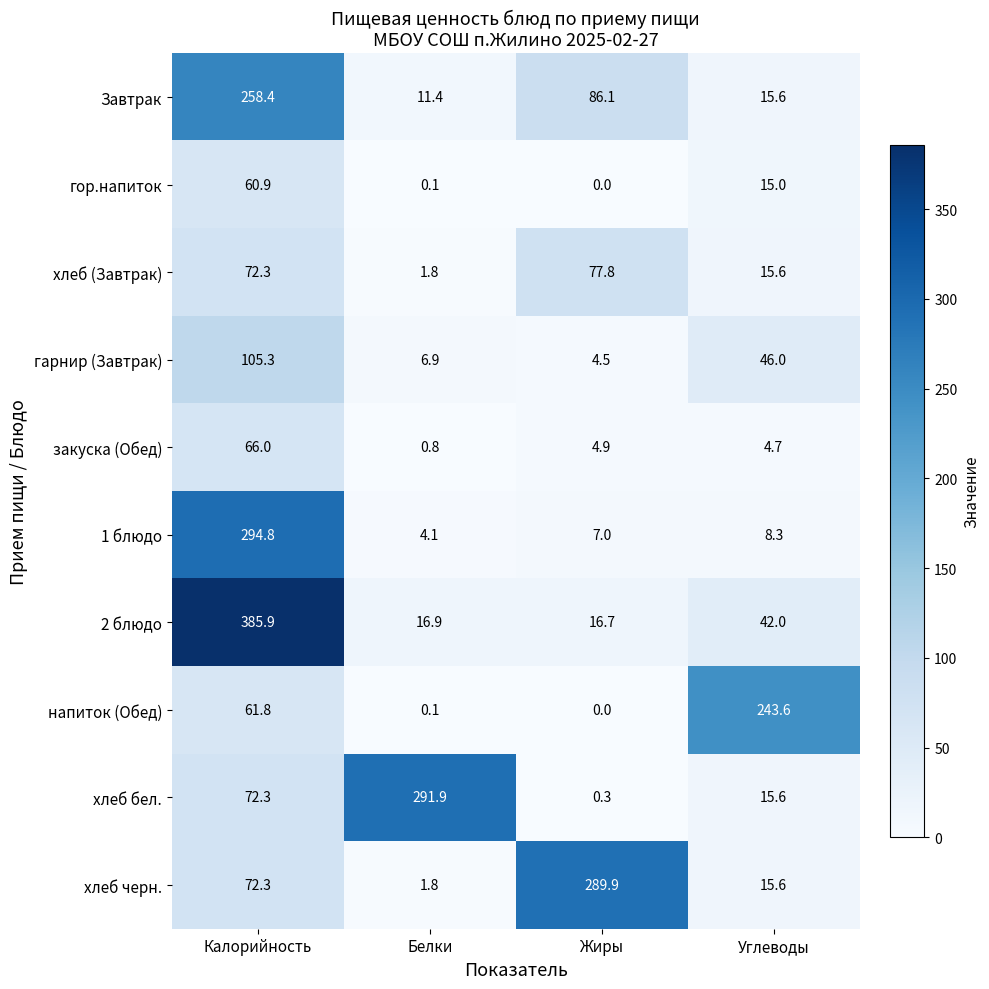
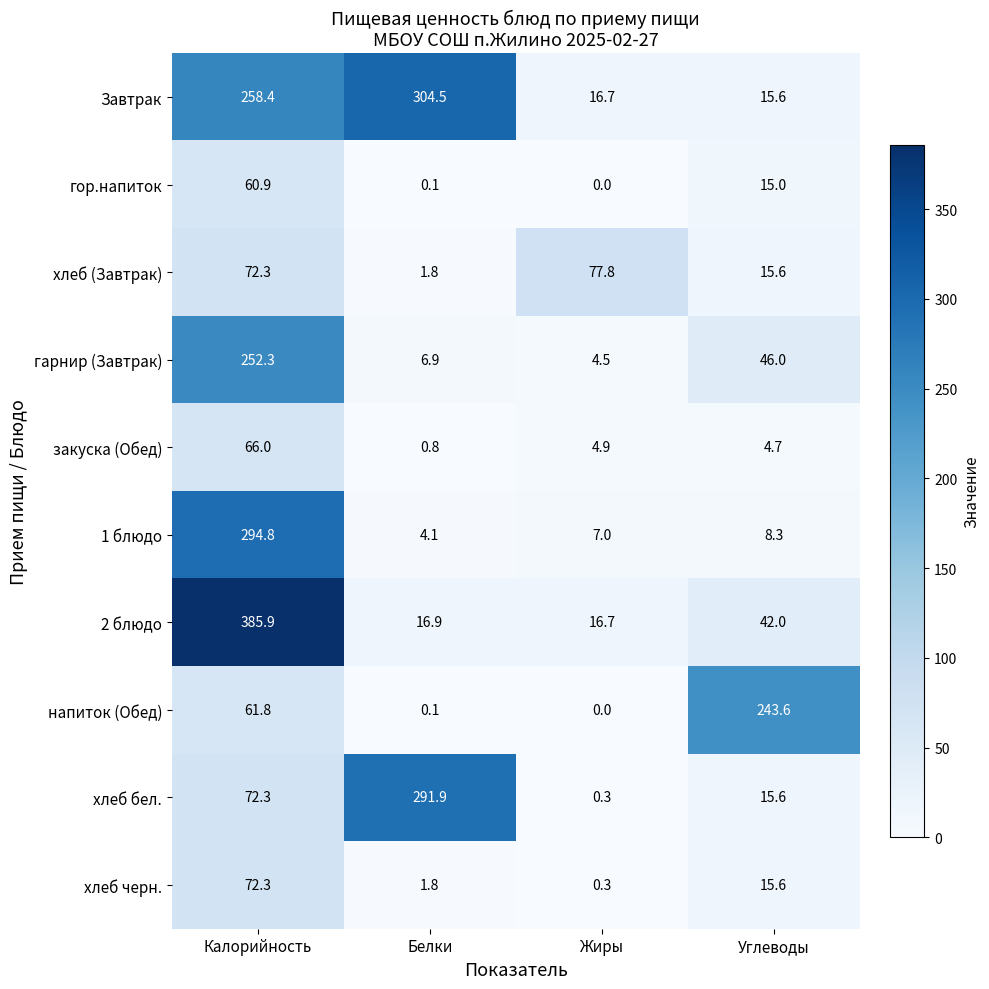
Завтрак, Белки: 11.4 -> 304.5
Завтрак, Жиры: 86.1 -> 16.7
гарнир (Завтрак), Калорийность: 105.3 -> 252.3
хлеб черн., Жиры: 289.9 -> 0.3
